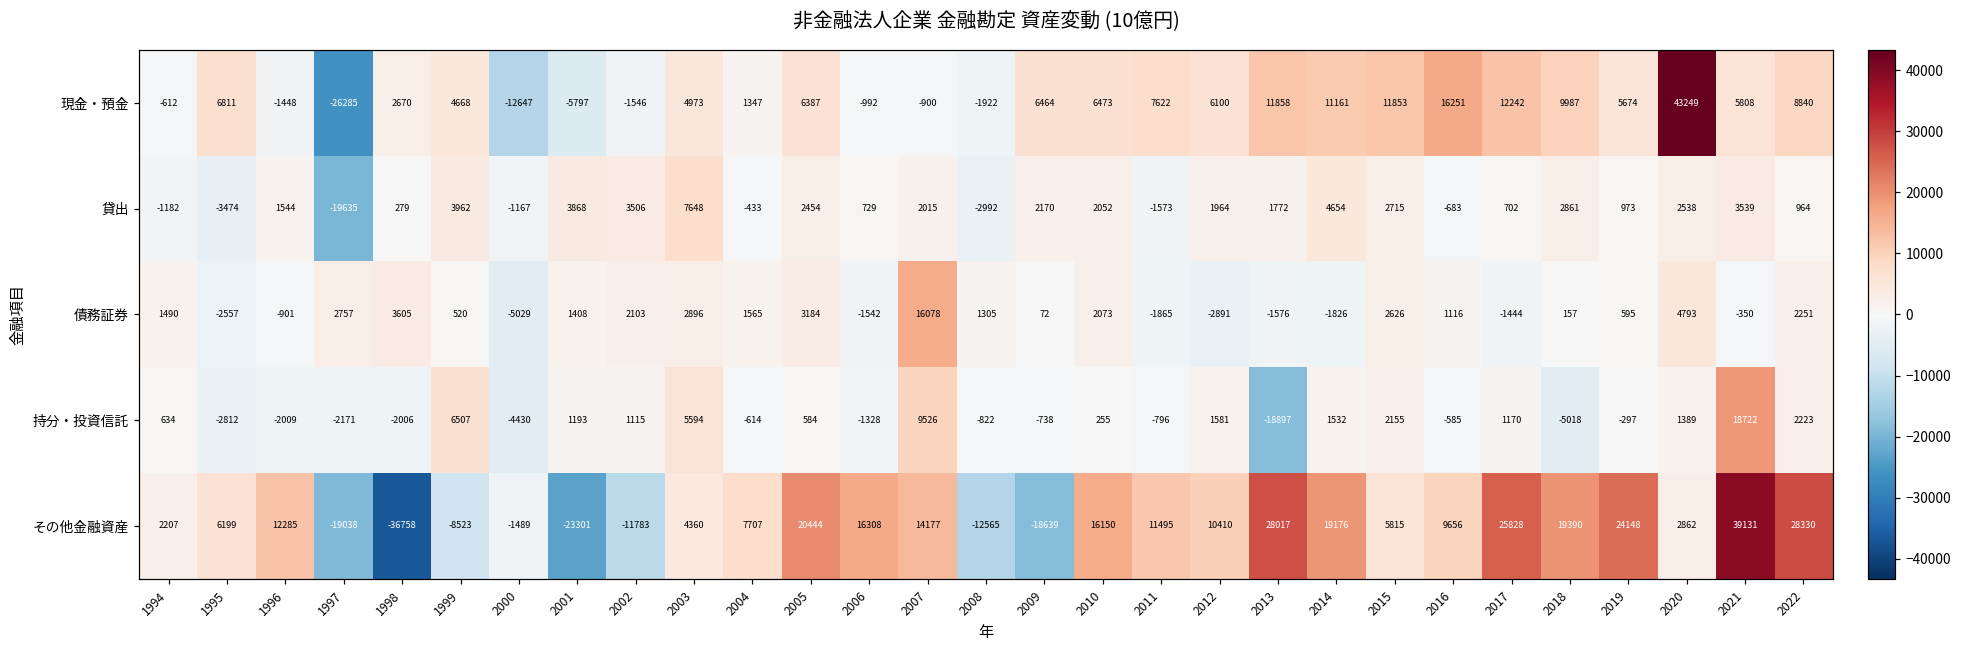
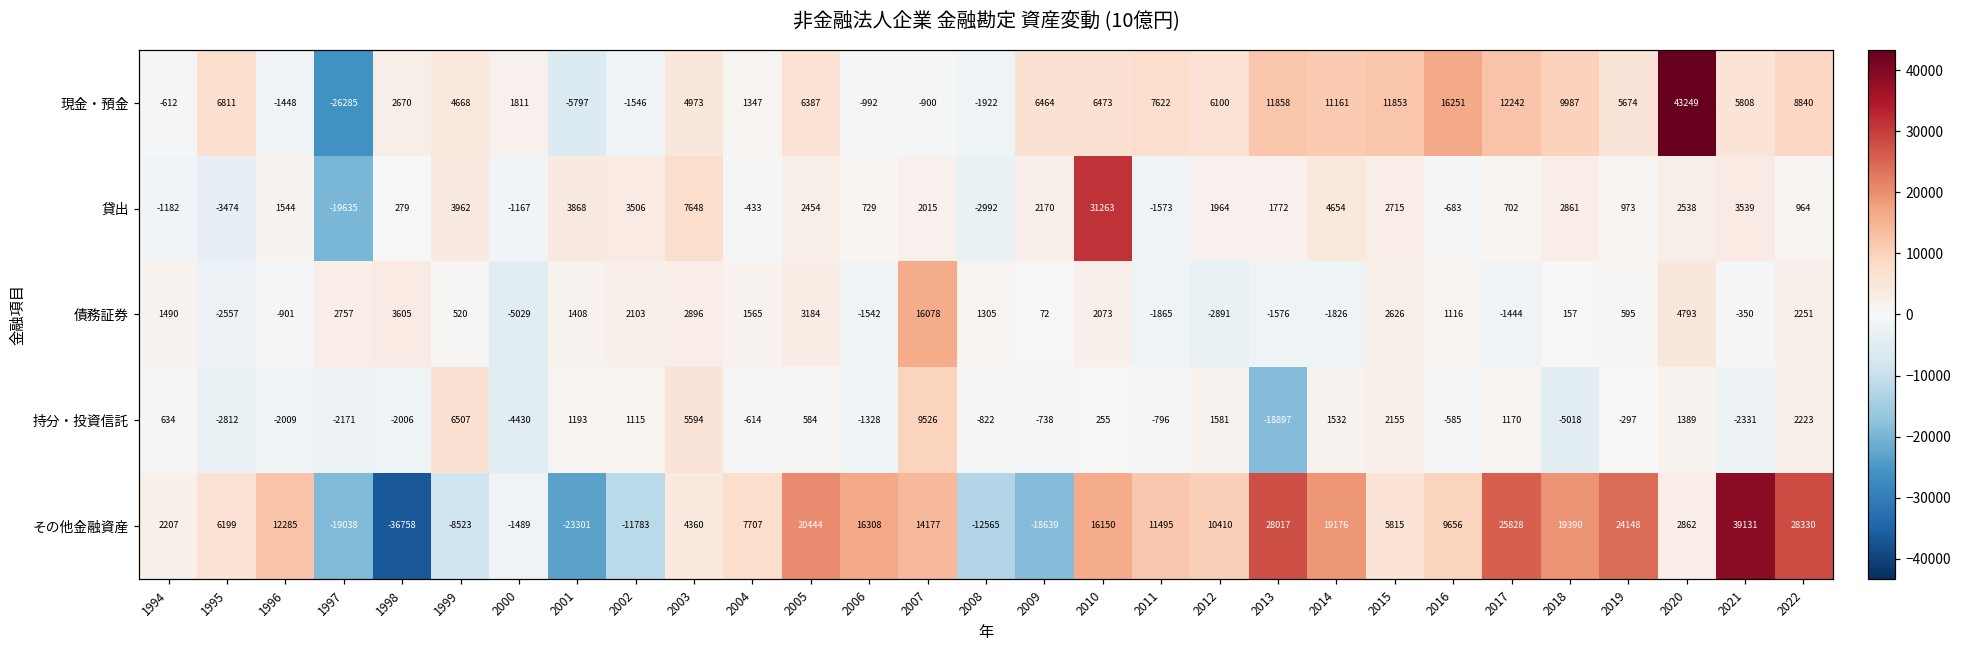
現金・預金, 2000: -12647 -> 1811
貸出, 2010: 2052 -> 31263
持分・投資信託, 2021: 18722 -> -2331
